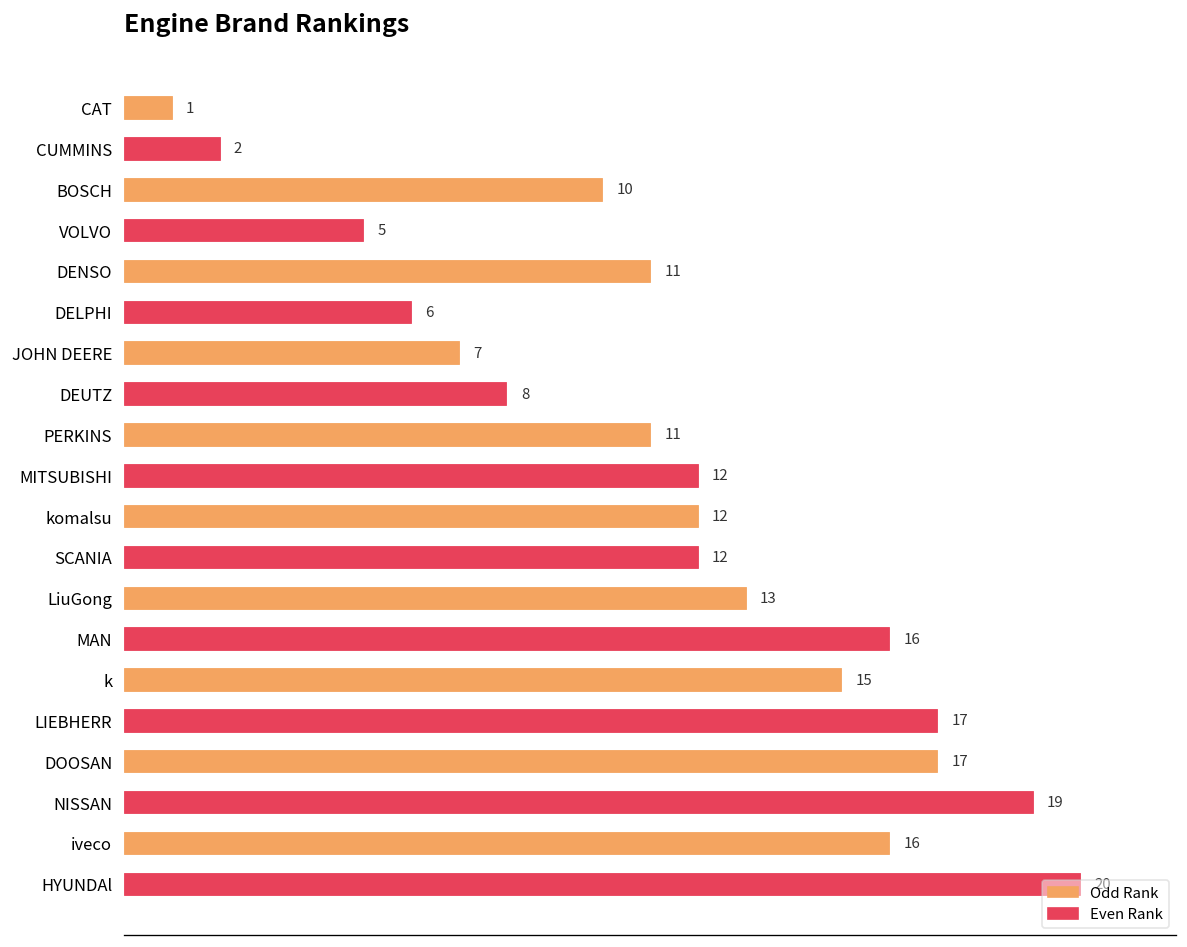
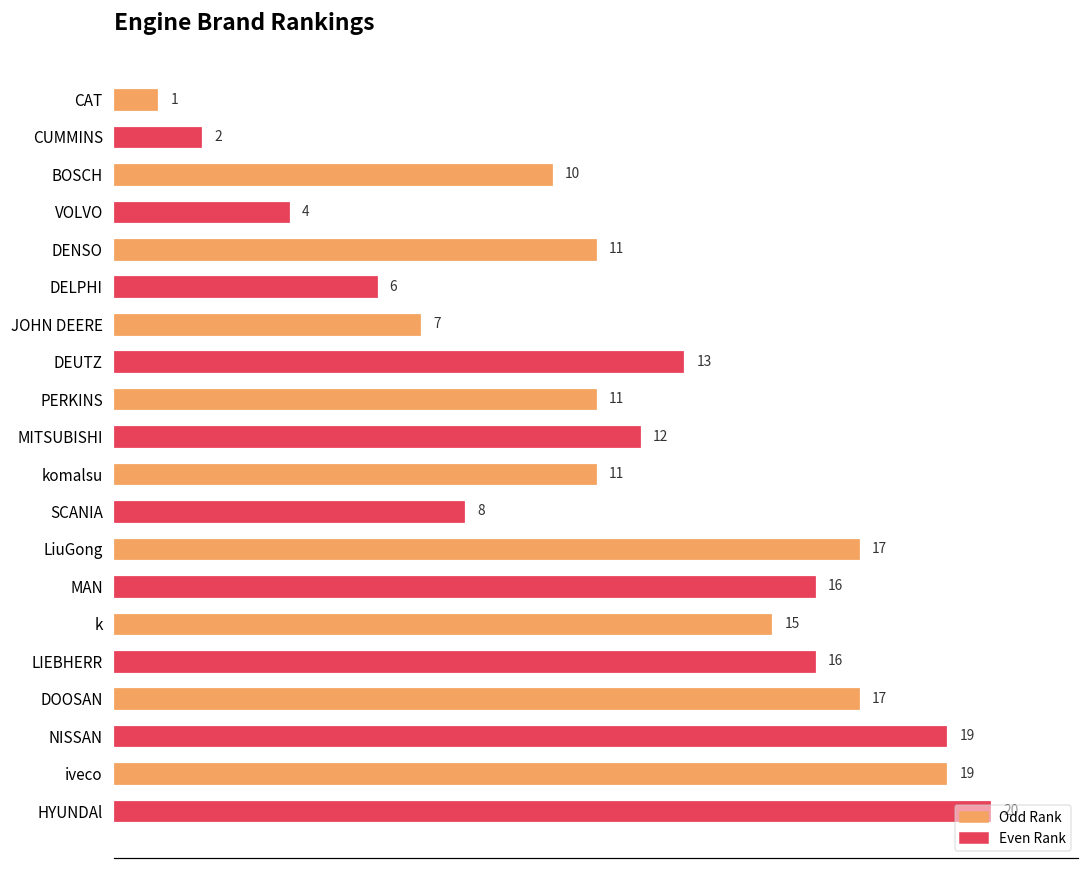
VOLVO: 5 -> 4
DEUTZ: 8 -> 13
komalsu: 12 -> 11
SCANIA: 12 -> 8
LiuGong: 13 -> 17
LIEBHERR: 17 -> 16
iveco: 16 -> 19
